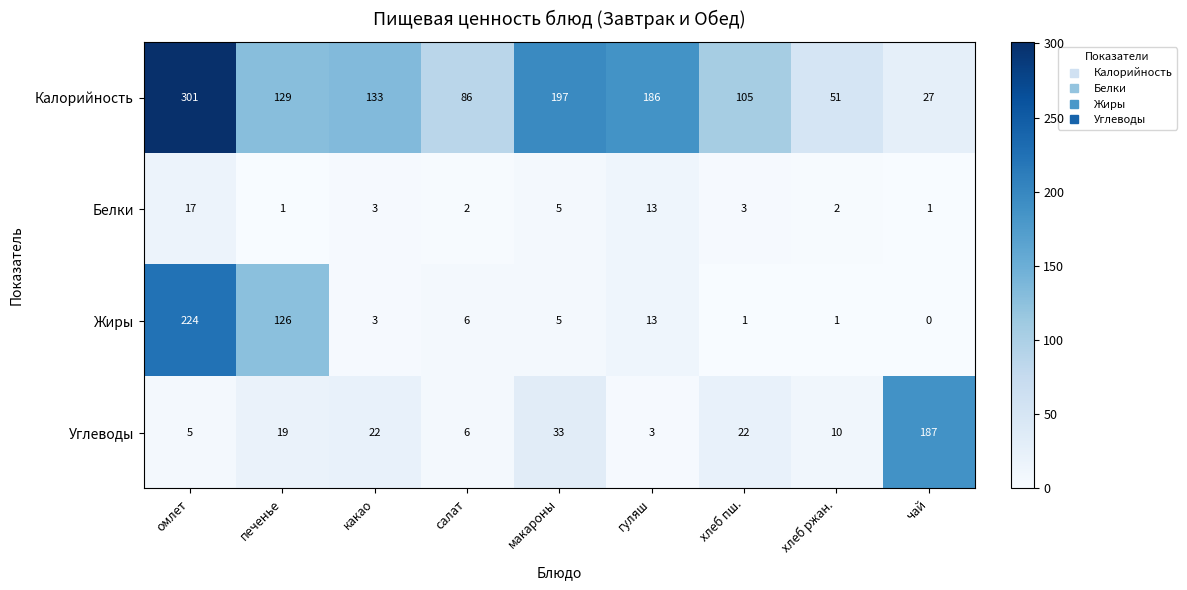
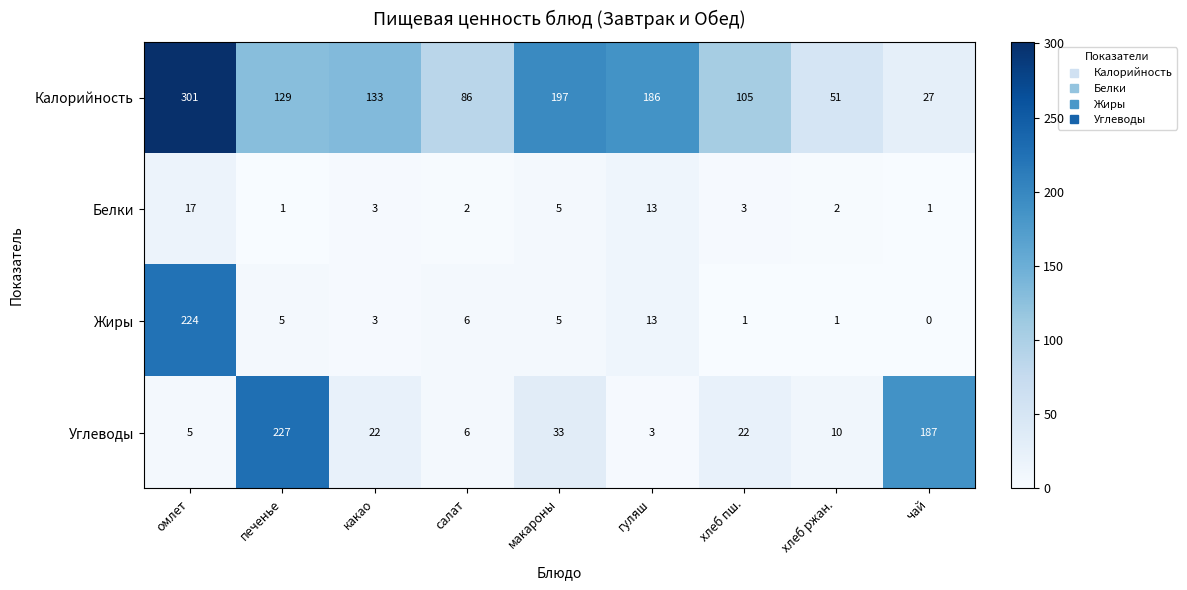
Жиры, печенье: 126 -> 5
Углеводы, печенье: 19 -> 227
